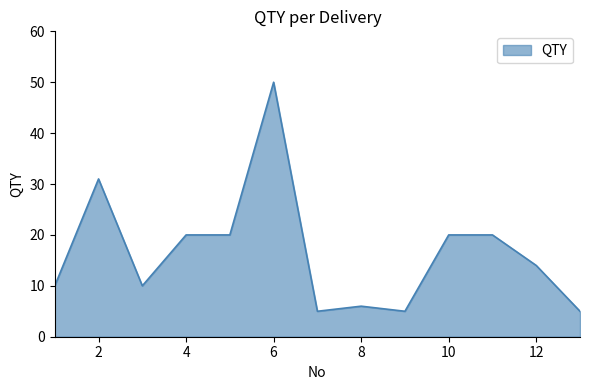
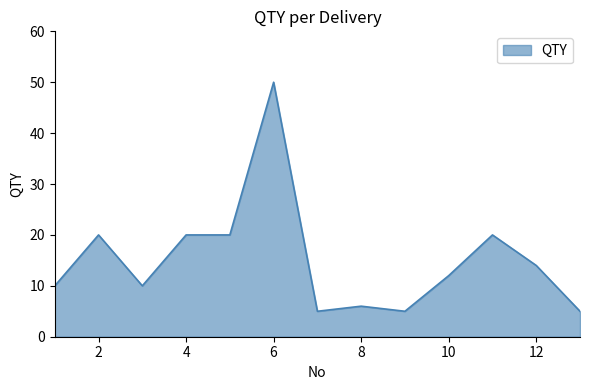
2: 31 -> 20
10: 20 -> 12
